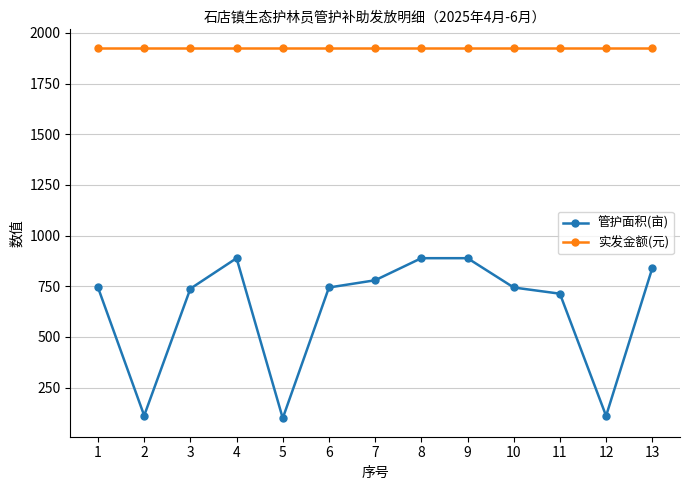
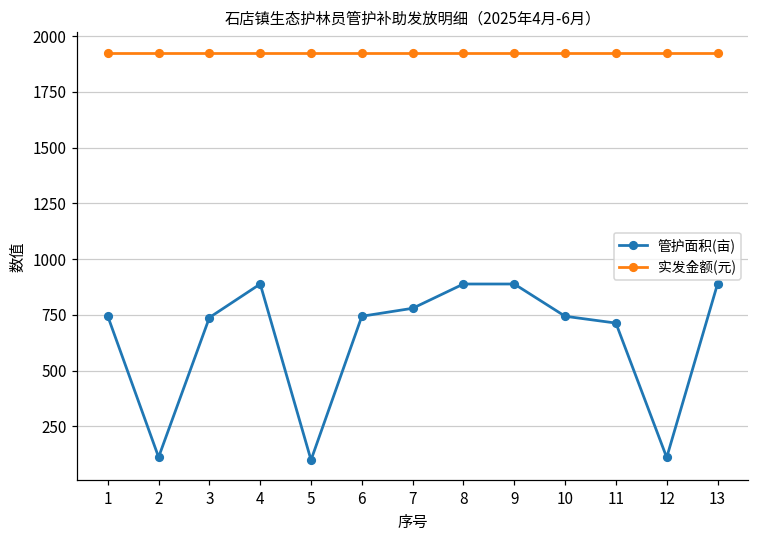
管护面积(亩), 13: 840 -> 890
